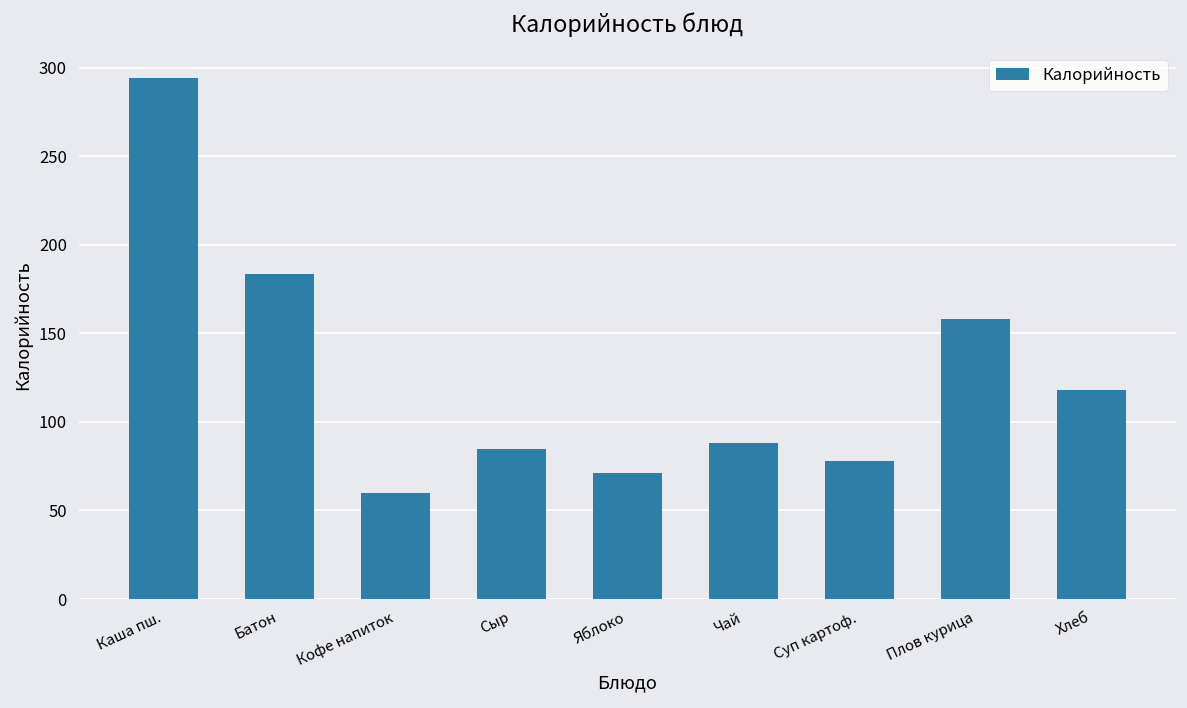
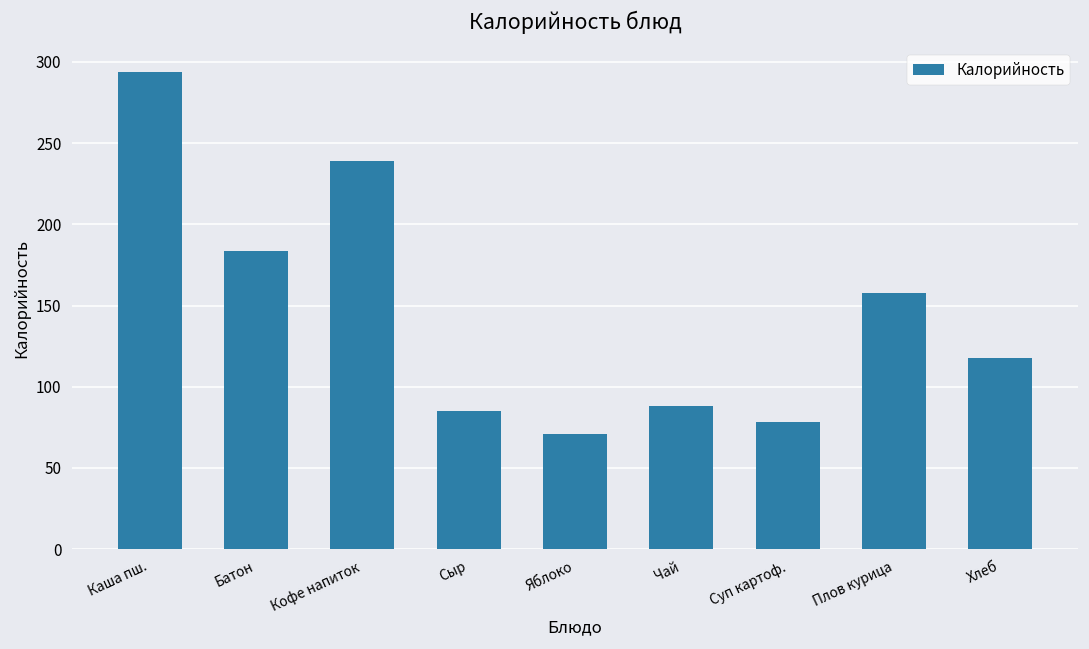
Кофе напиток: 60 -> 239
